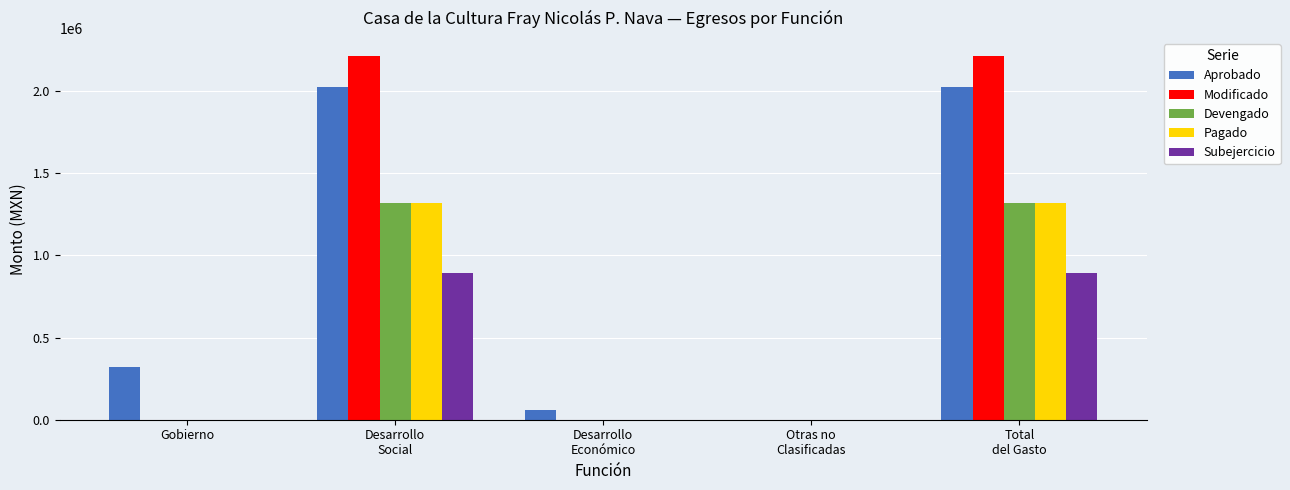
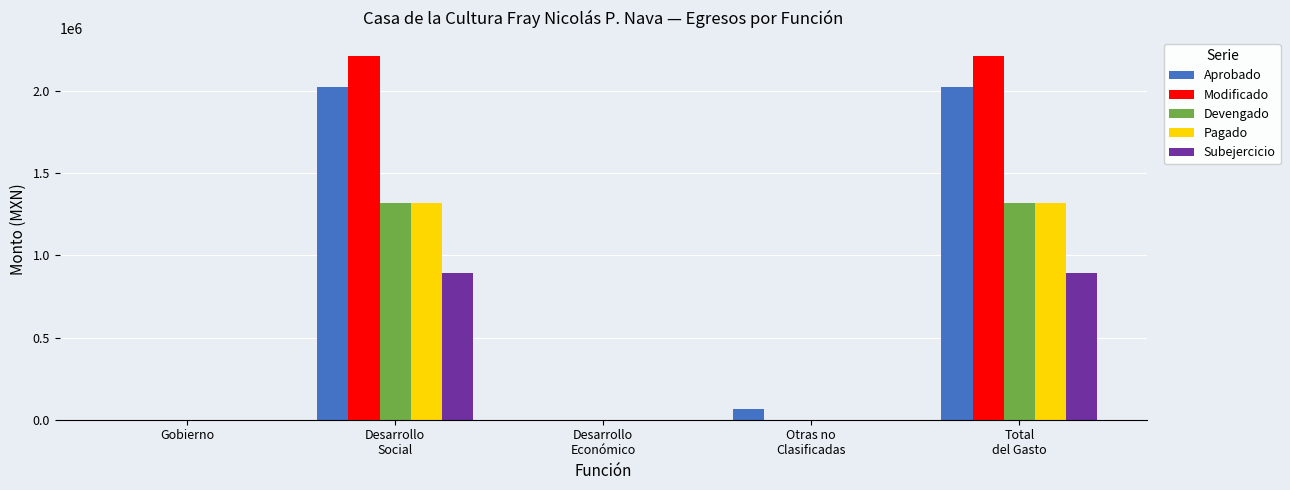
Aprobado, Gobierno: 320000 -> 0
Aprobado, Desarrollo Económico: 60000 -> 0
Aprobado, Otras no Clasificadas: 0 -> 70000
